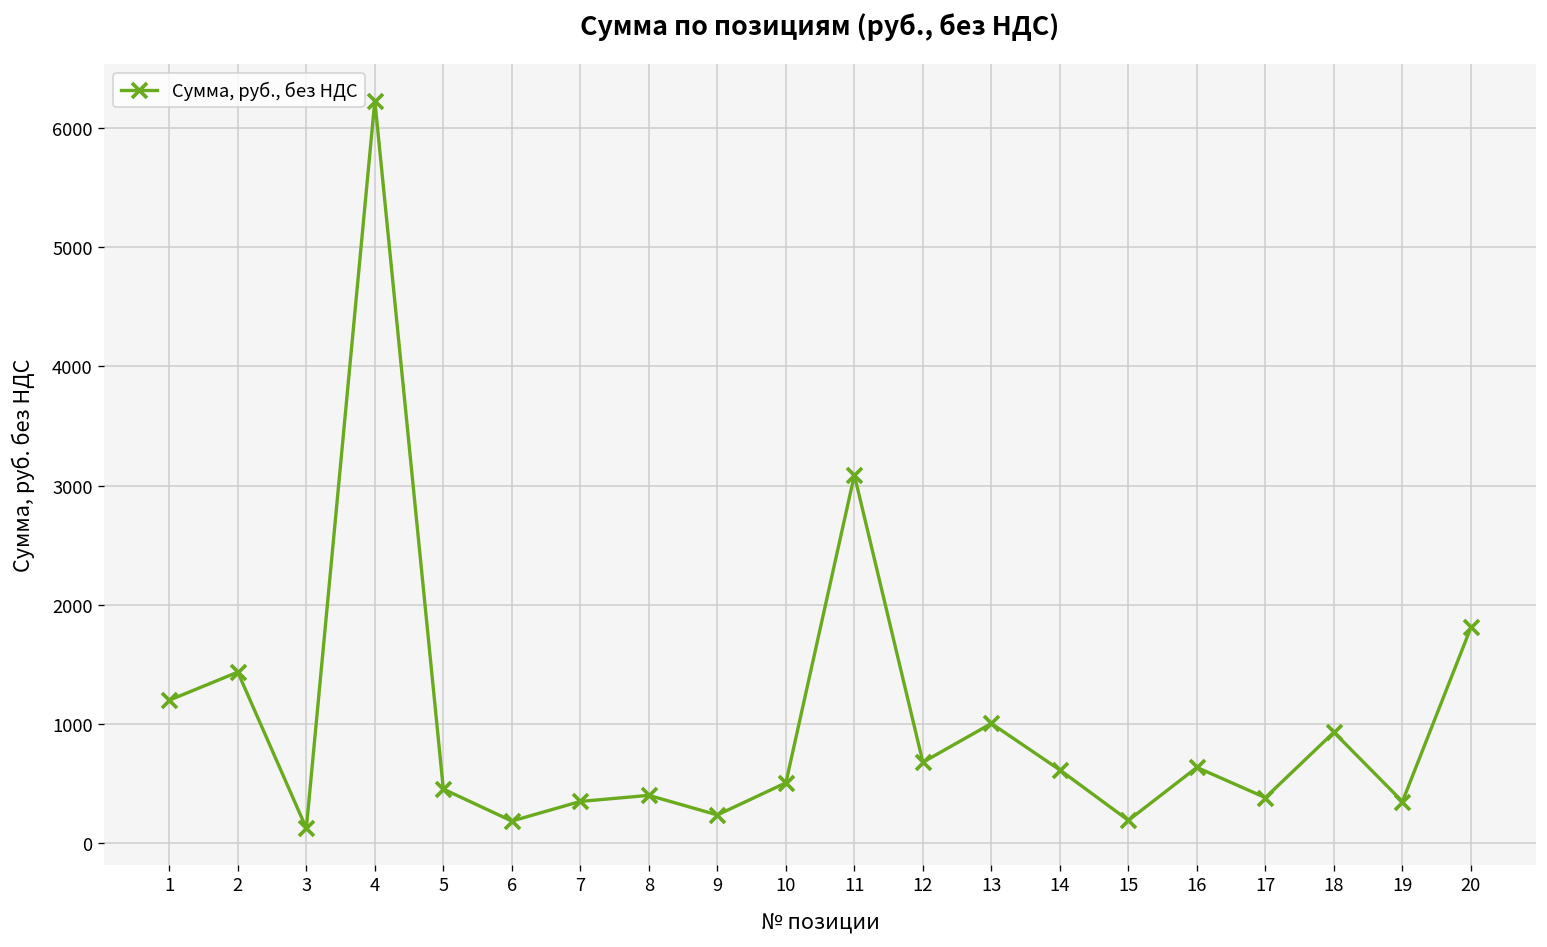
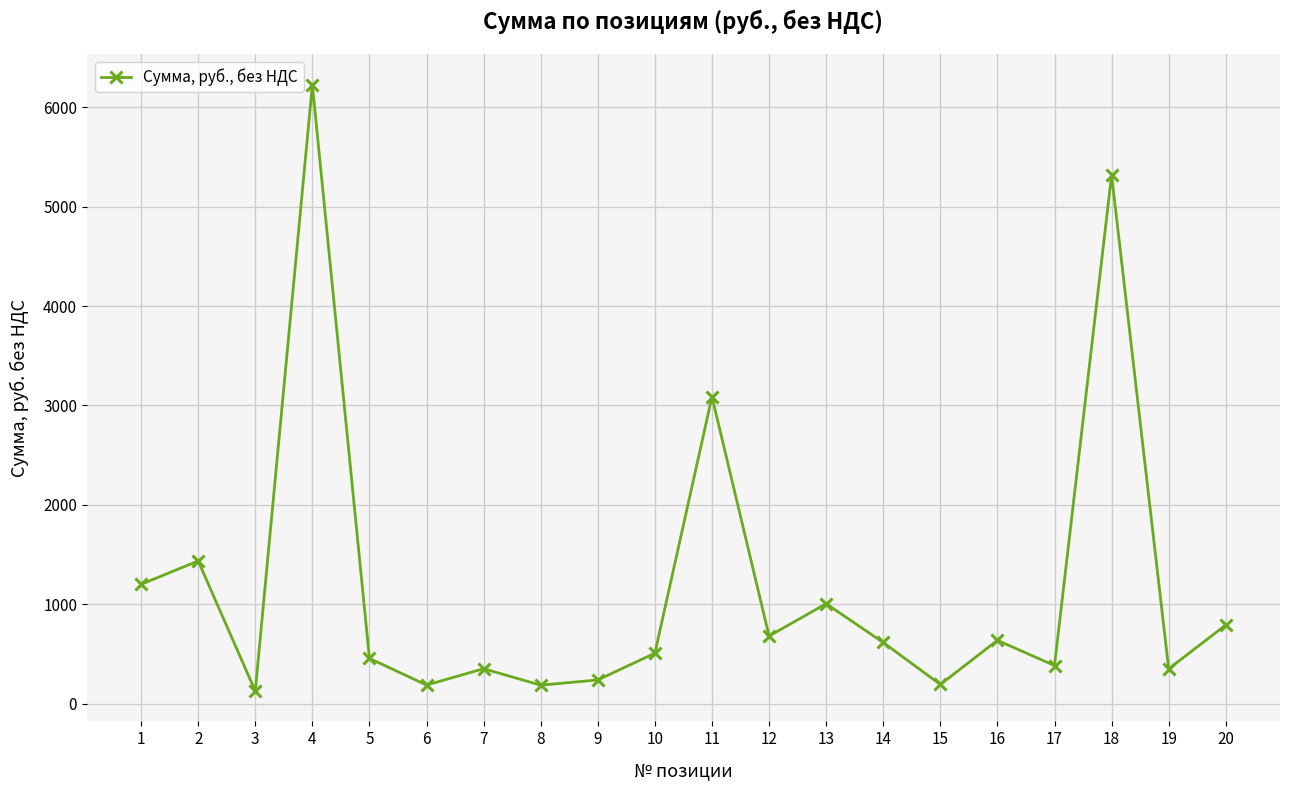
8: 400 -> 200
18: 900 -> 5300
20: 1800 -> 800
